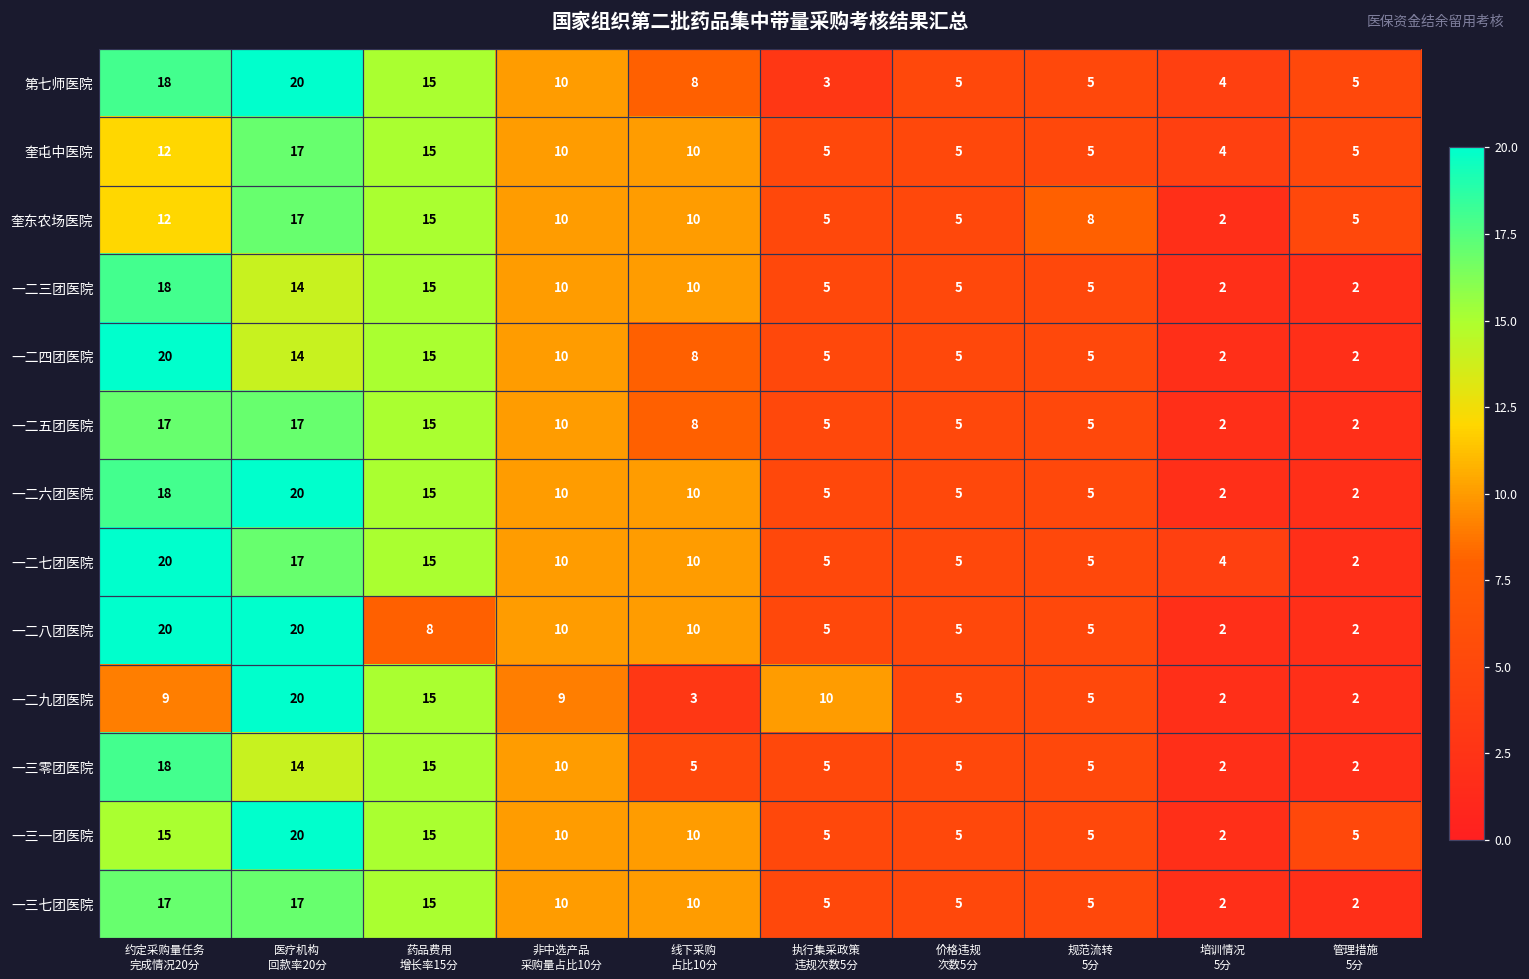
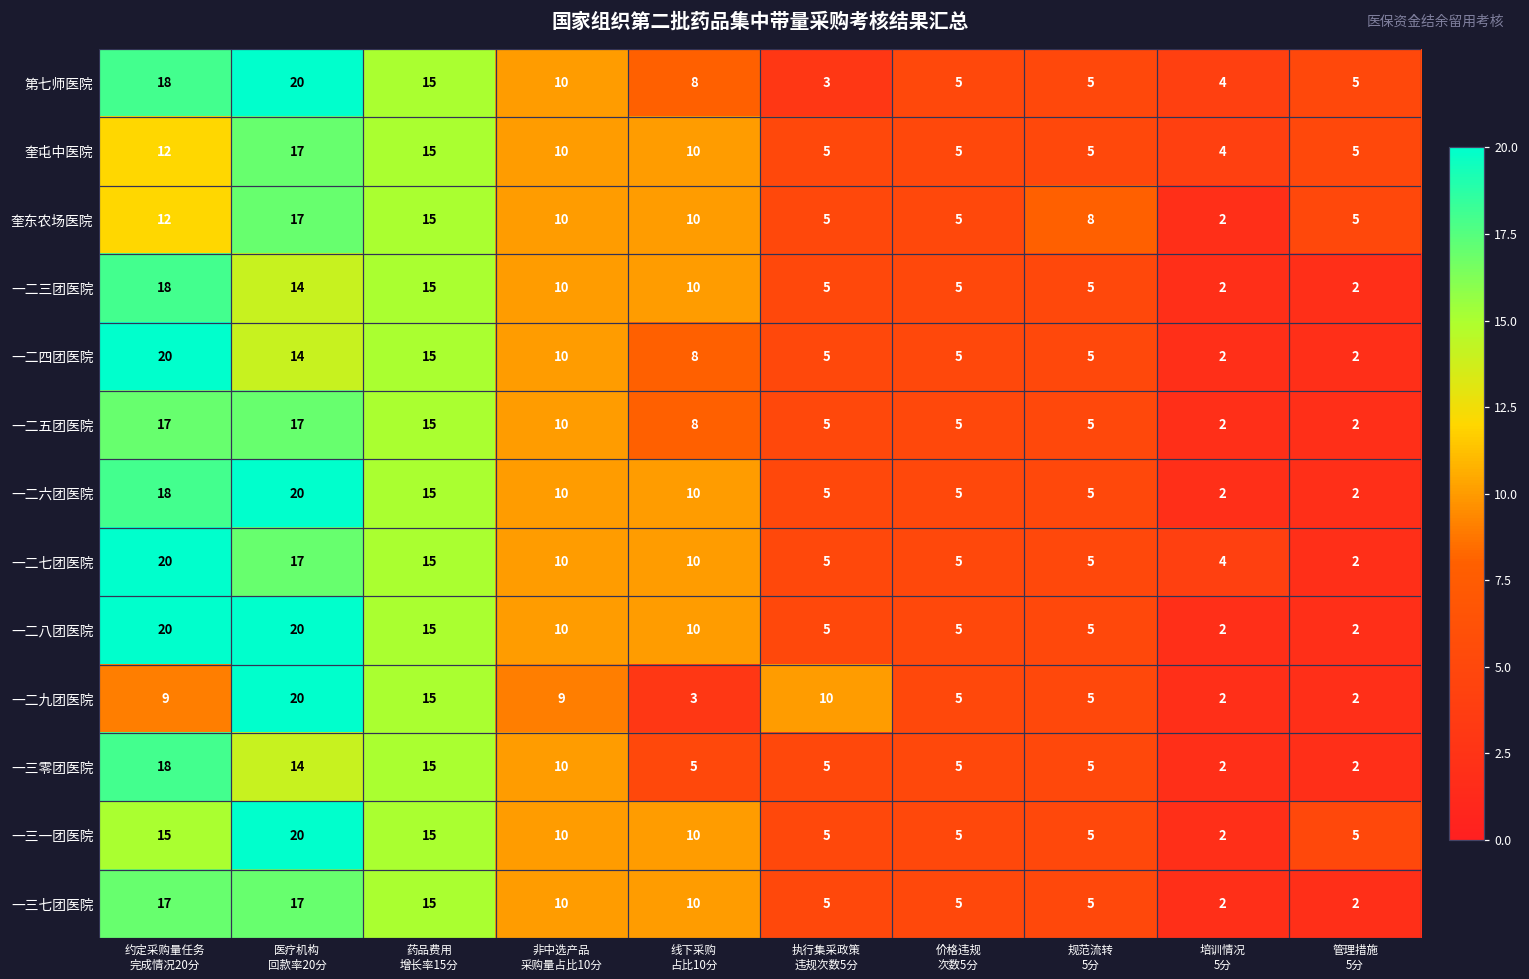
一二八团医院, 药品费用 增长率15分: 8 -> 15
